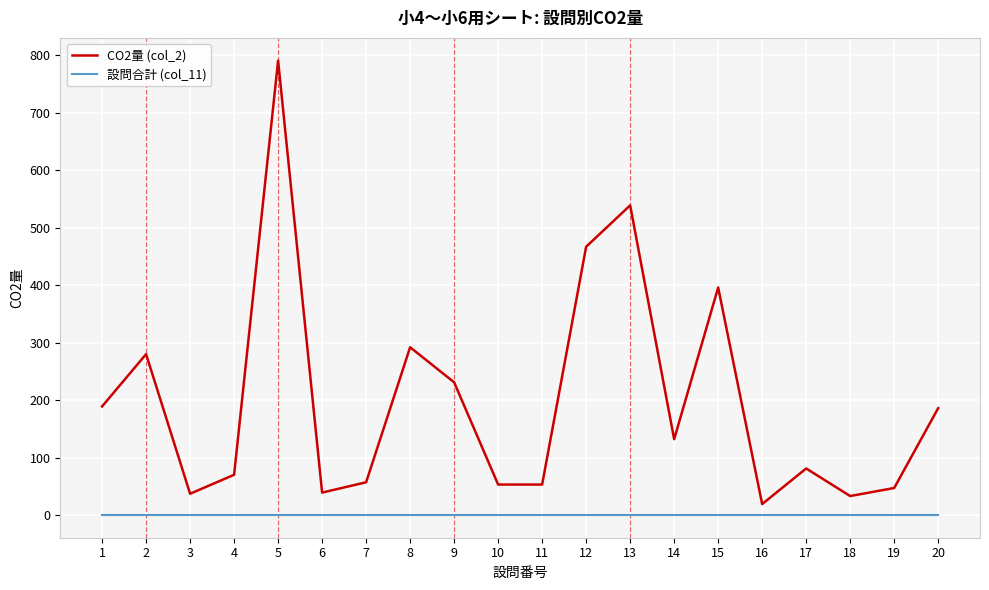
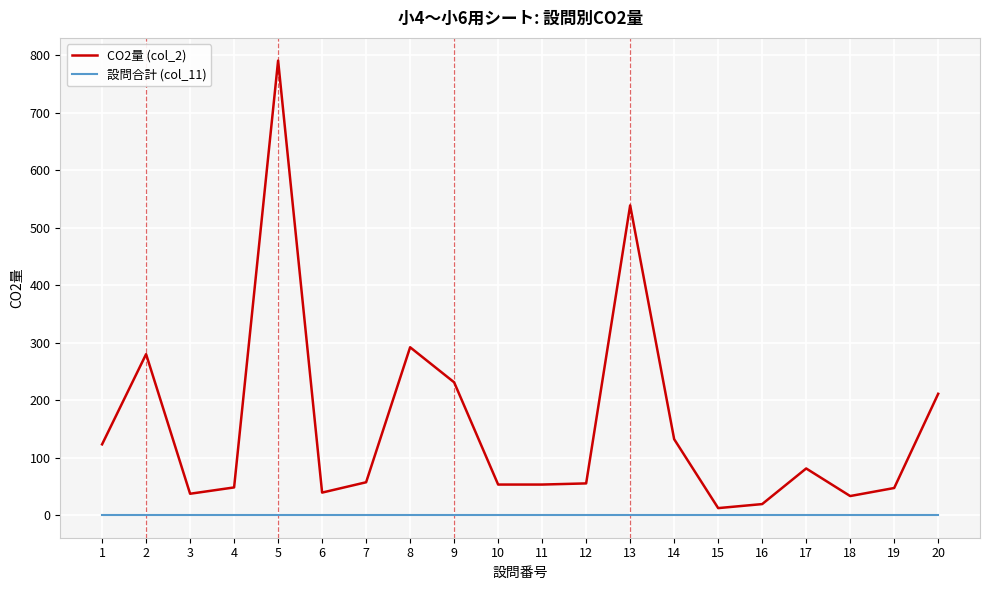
CO2量 (col_2), 1: 190 -> 120
CO2量 (col_2), 4: 70 -> 50
CO2量 (col_2), 12: 470 -> 60
CO2量 (col_2), 15: 400 -> 10
CO2量 (col_2), 20: 190 -> 210
